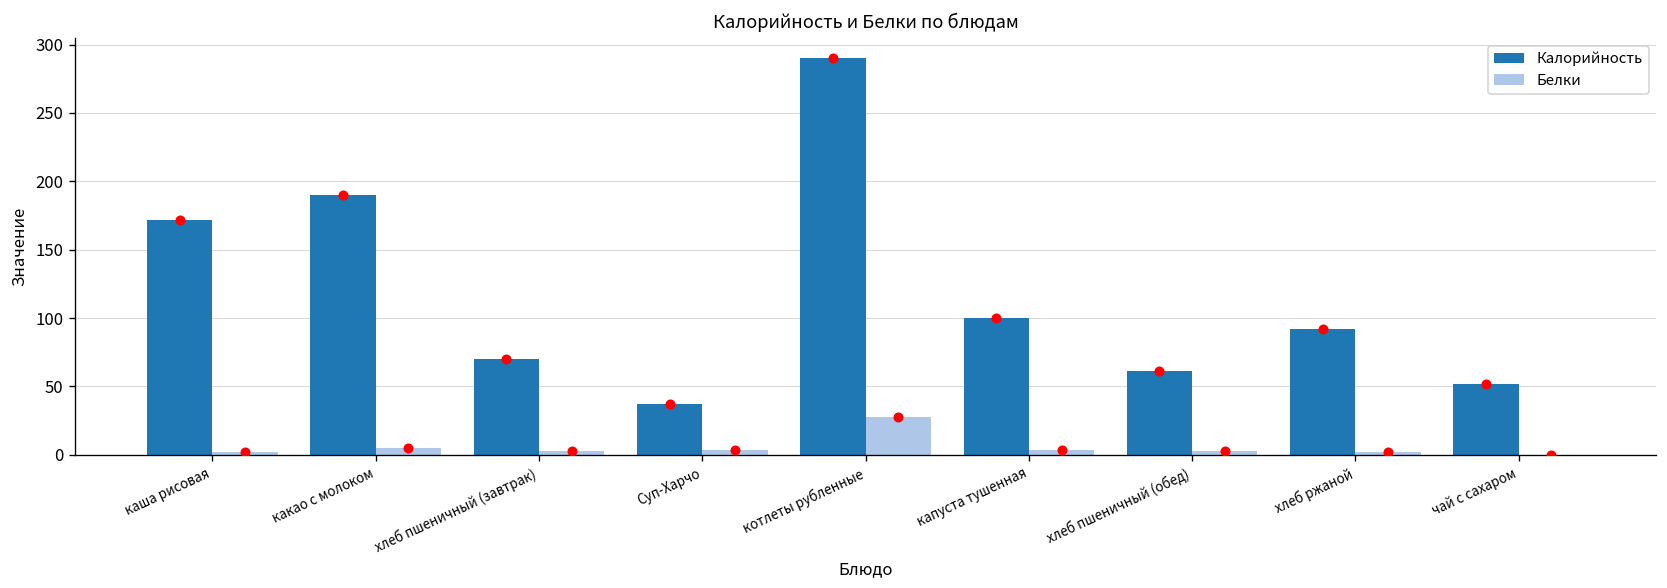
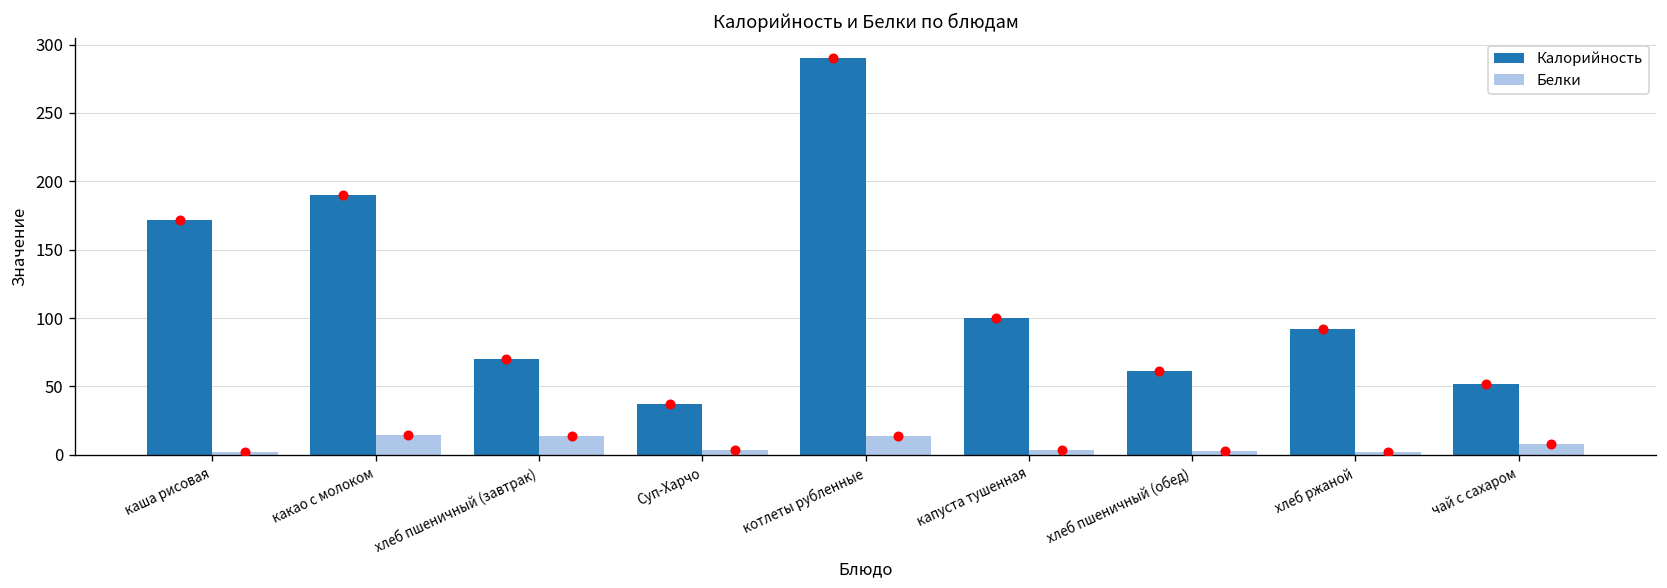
Белки, какао с молоком: 5 -> 14
Белки, хлеб пшеничный (завтрак): 2 -> 14
Белки, котлеты рубленные: 28 -> 14
Белки, чай с сахаром: 0 -> 8
